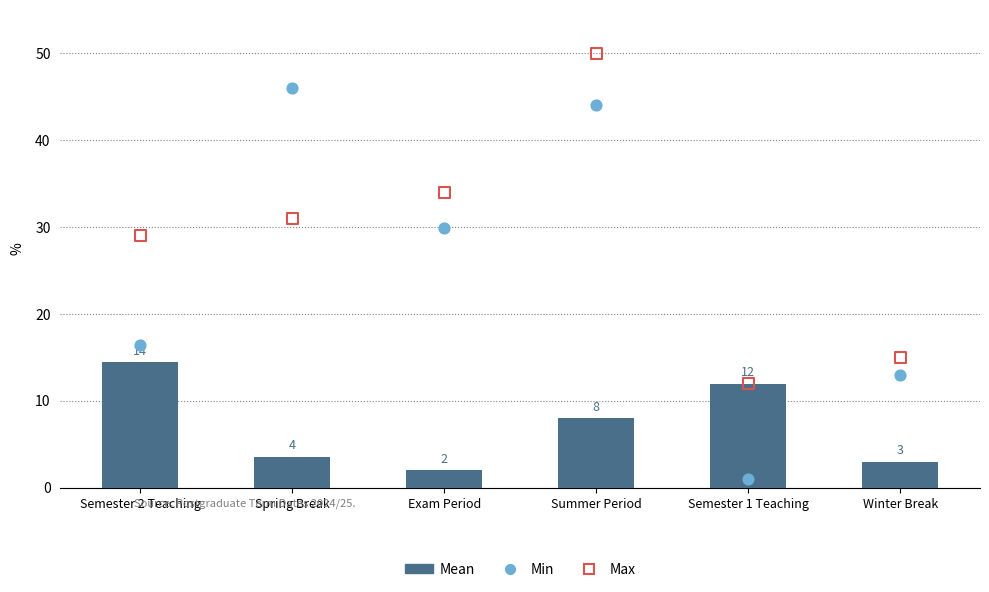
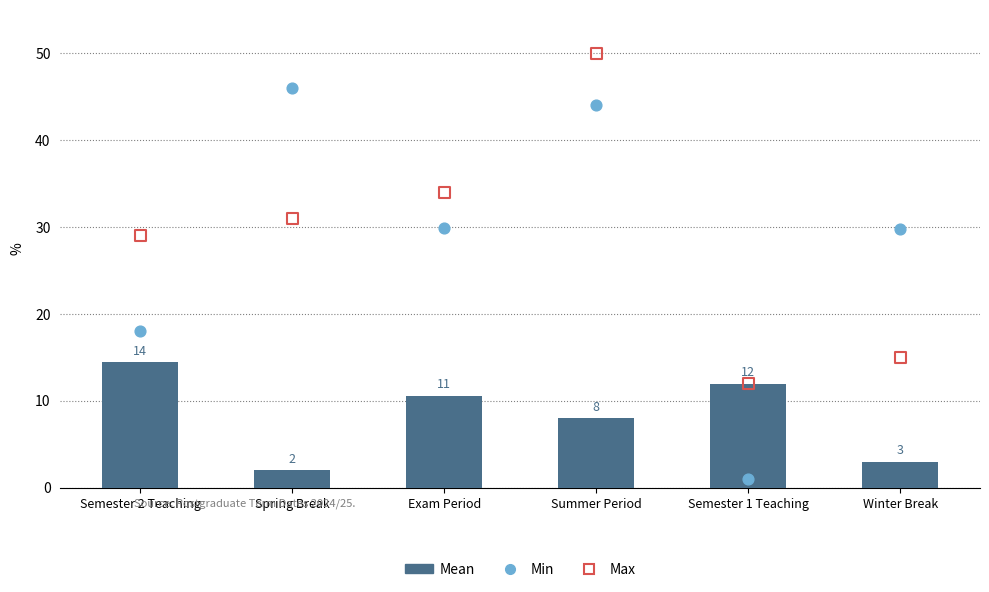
Min, Semester 2 Teaching: 16 -> 18
Mean, Spring Break: 4 -> 2
Mean, Exam Period: 2 -> 11
Min, Winter Break: 13 -> 30
